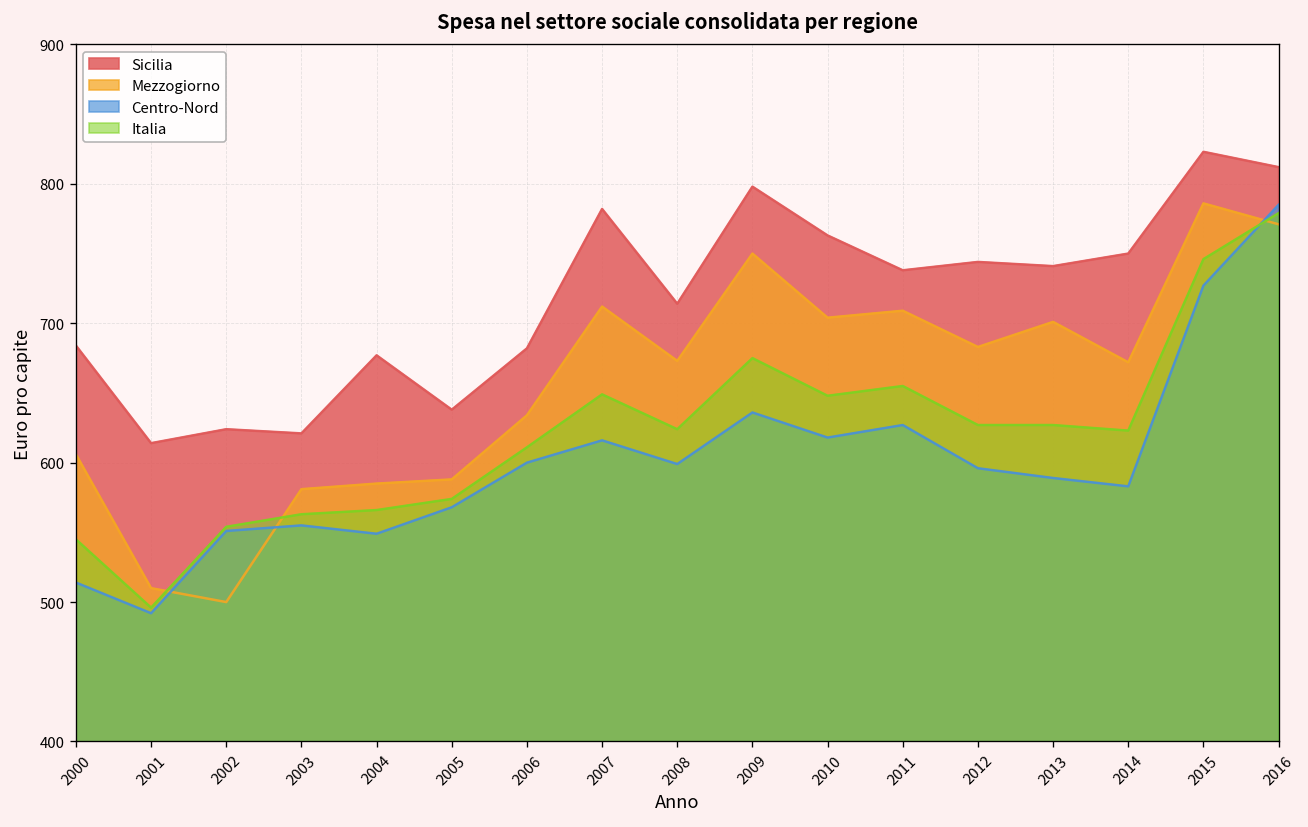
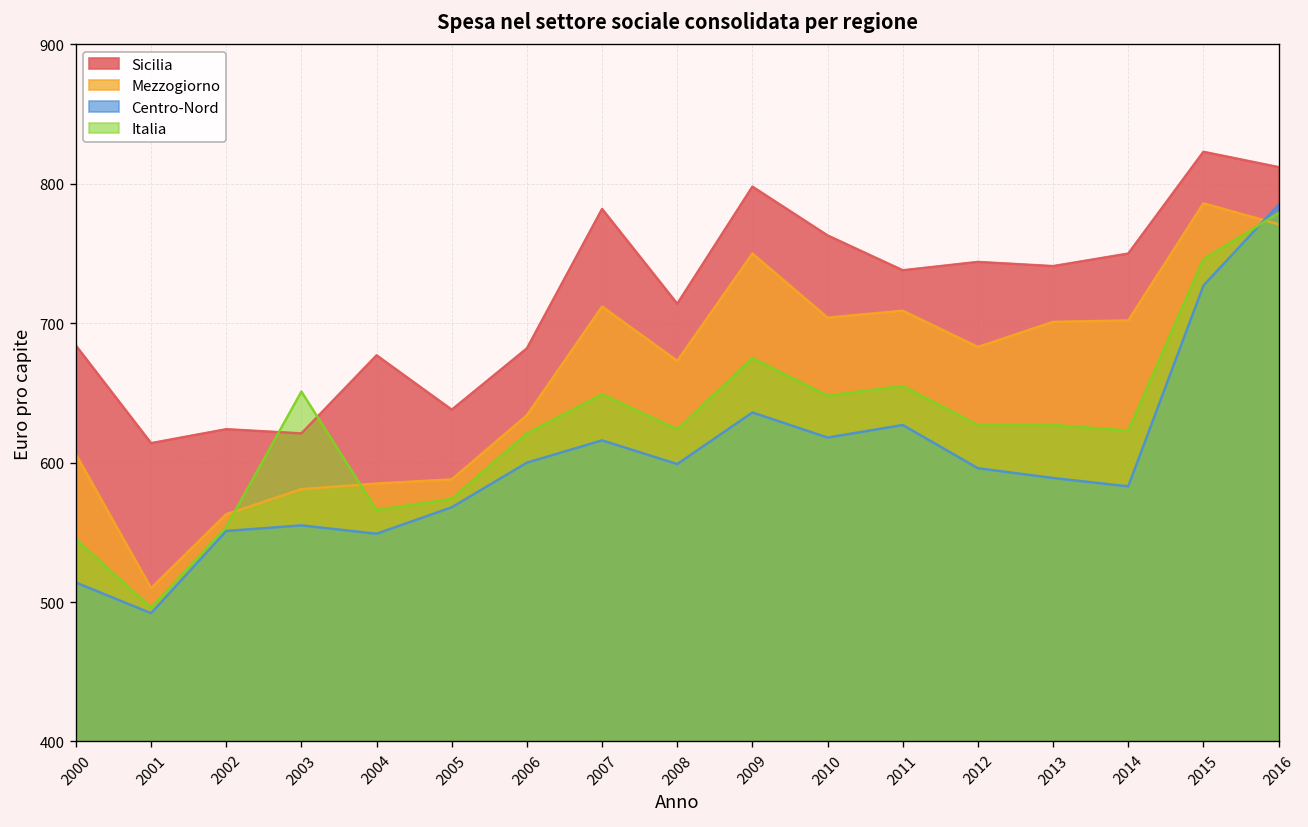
Mezzogiorno, 2002: 500 -> 563
Italia, 2003: 563 -> 651
Italia, 2006: 611 -> 621
Mezzogiorno, 2014: 672 -> 702
